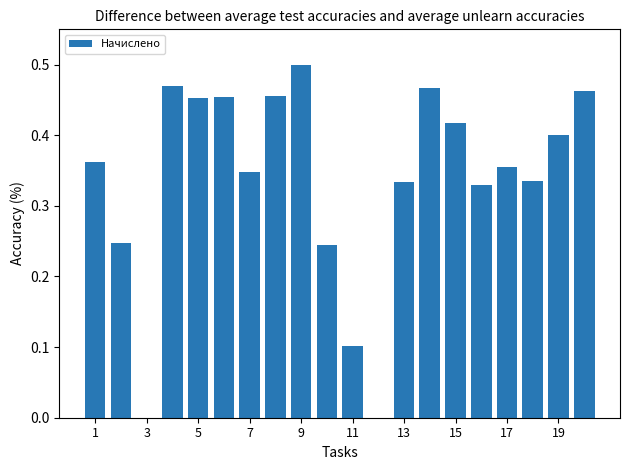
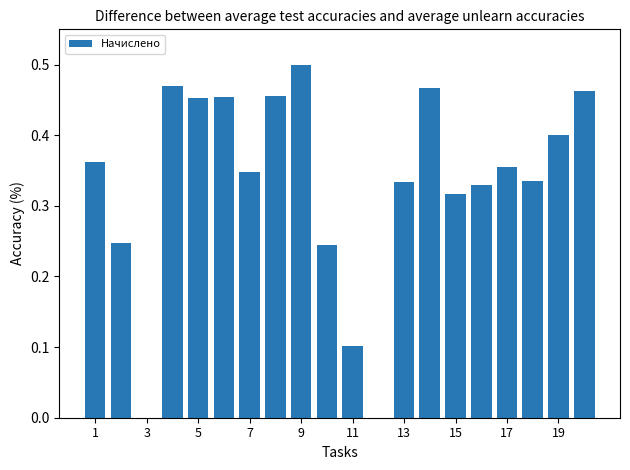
15: 0.42 -> 0.32
